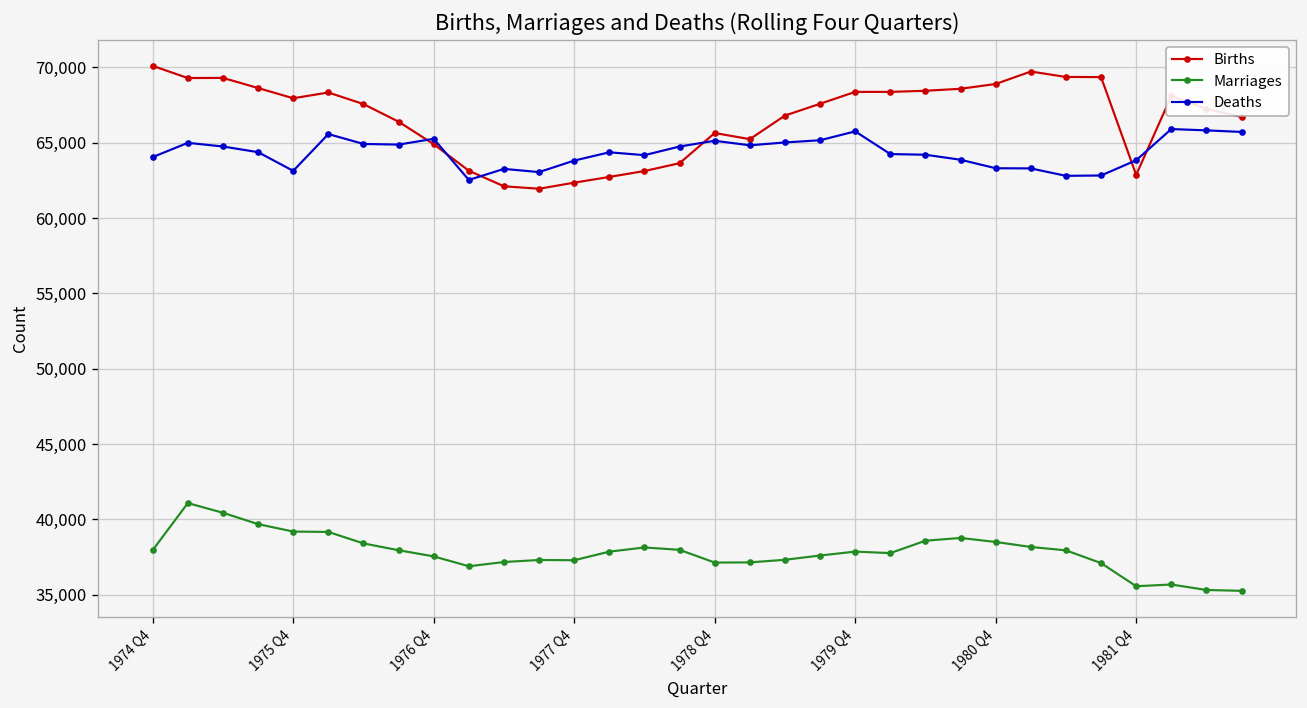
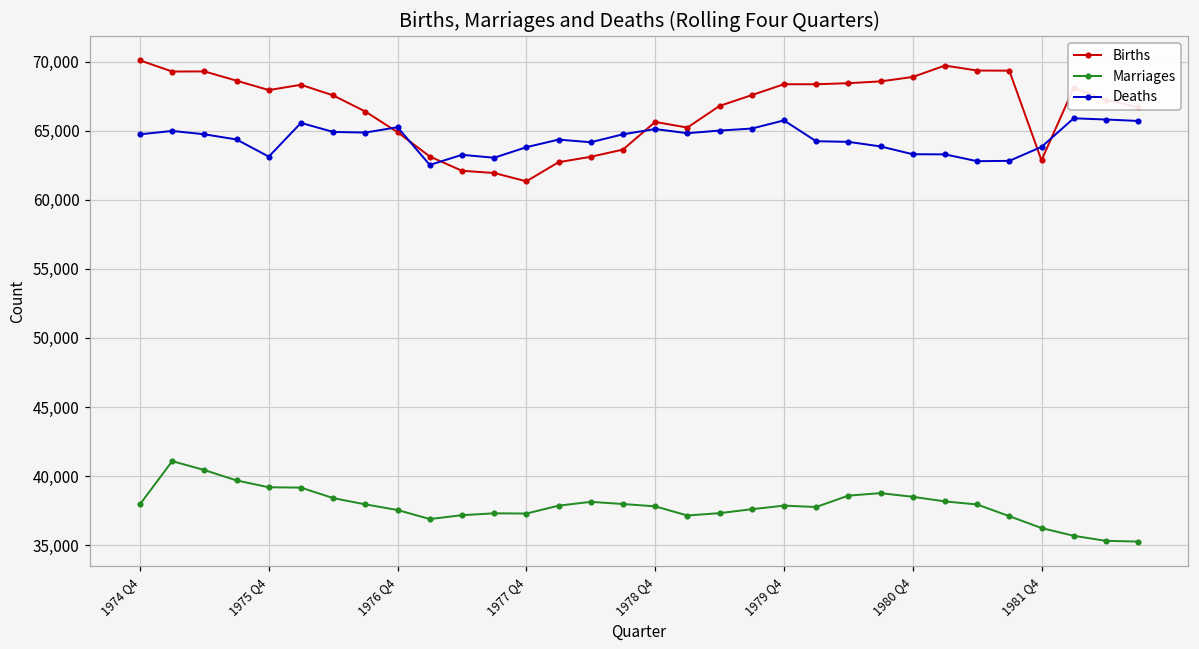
Deaths, 1974 Q4: 64,000 -> 64,700
Births, 1977 Q4: 62,300 -> 61,300
Marriages, 1978 Q4: 37,100 -> 37,800
Marriages, 1981 Q4: 35,600 -> 36,200
